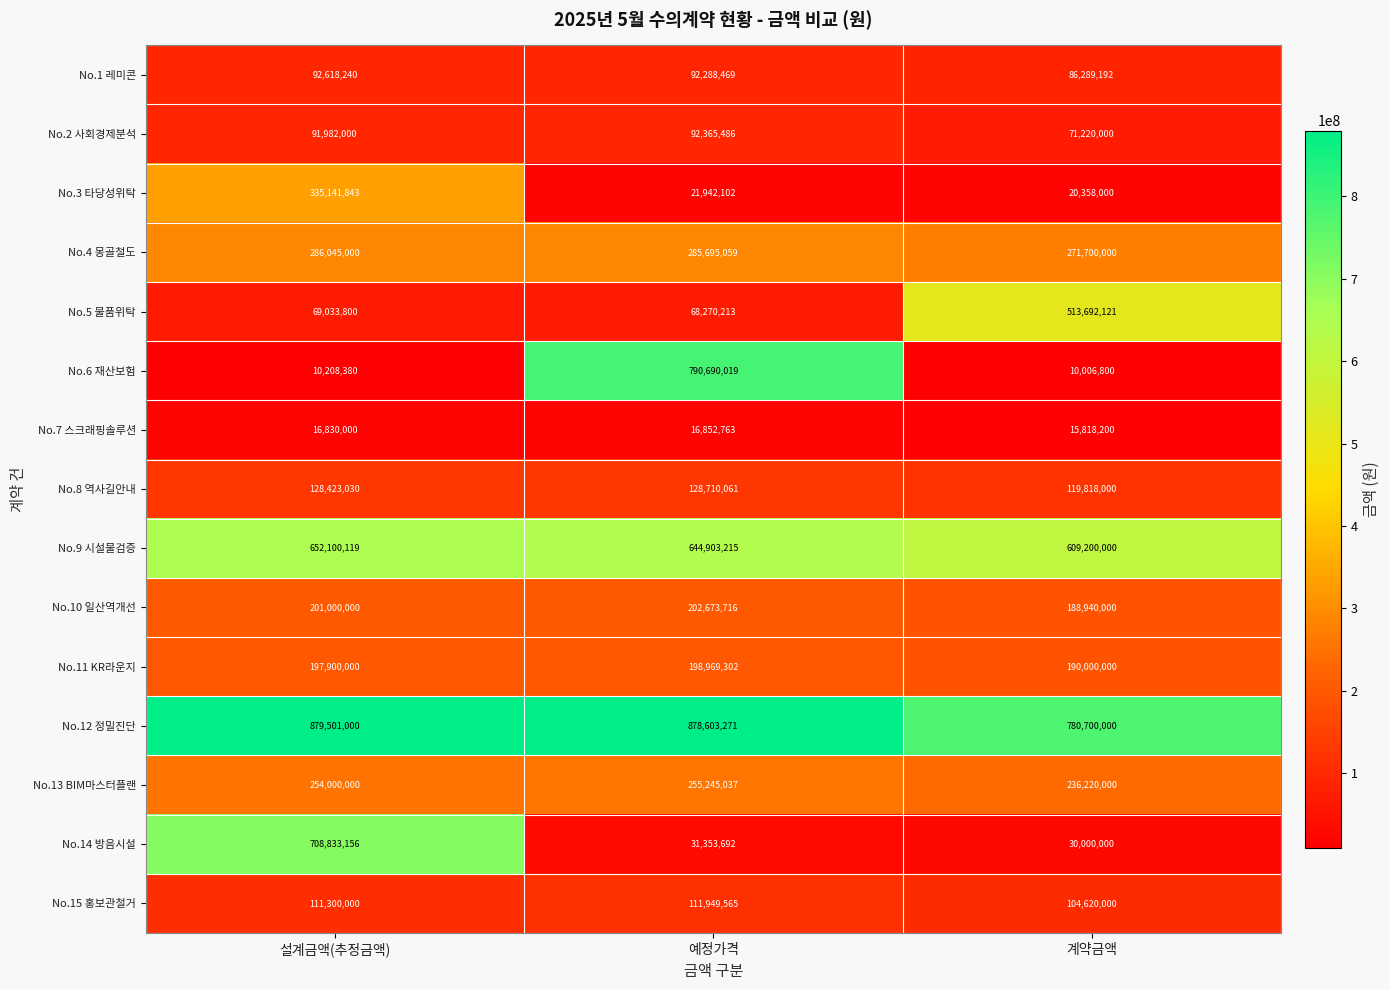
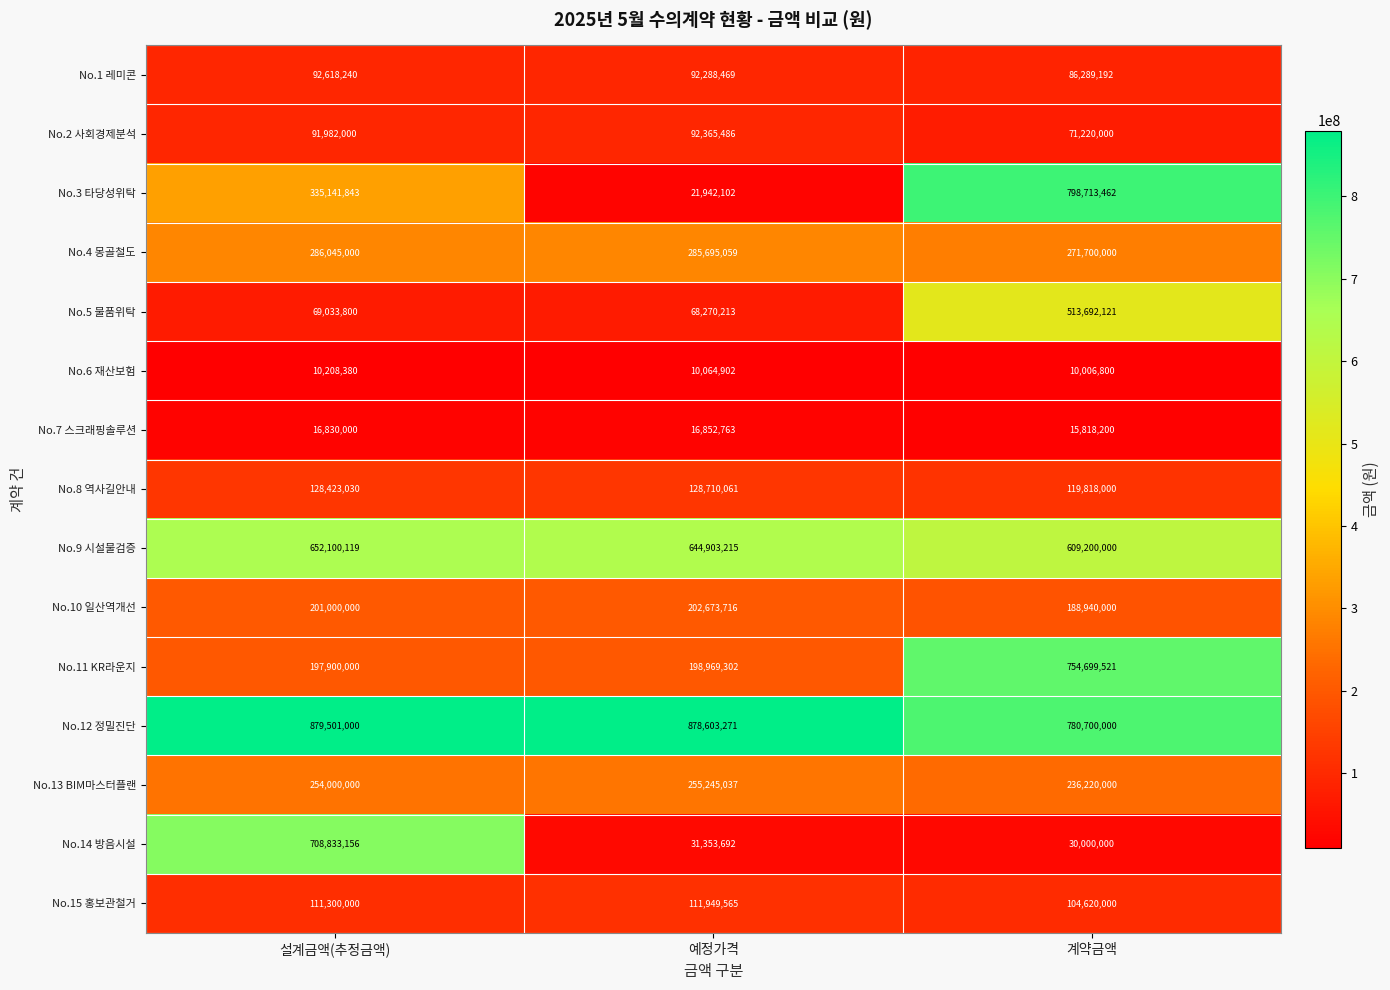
No.3 타당성위탁, 계약금액: 20,358,000 -> 798,713,462
No.6 재산보험, 예정가격: 790,690,019 -> 10,064,902
No.11 KR라운지, 계약금액: 190,000,000 -> 754,699,521
